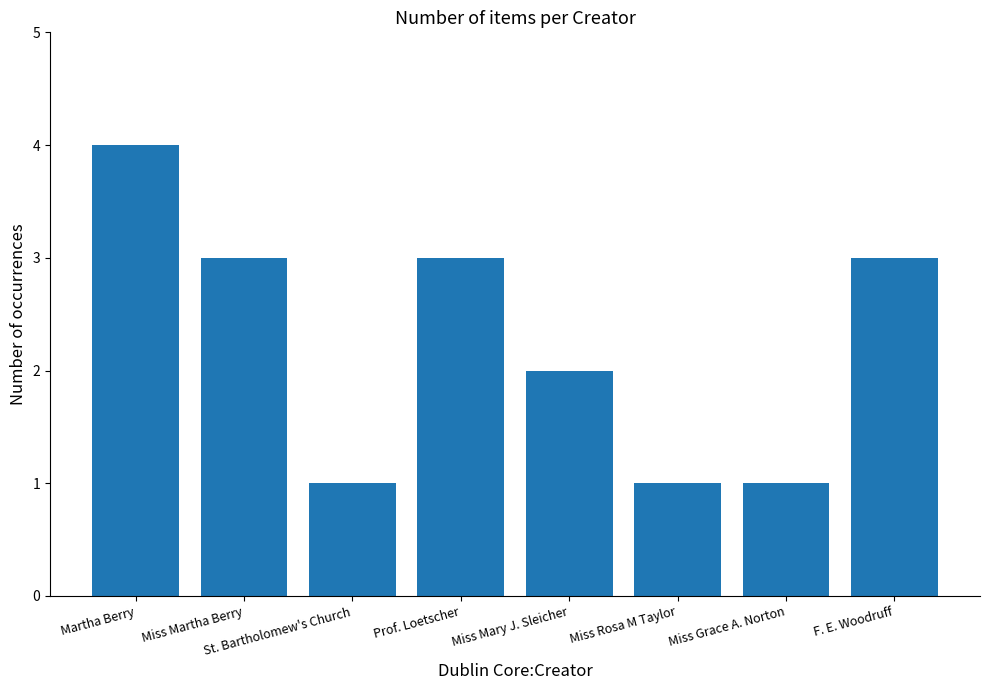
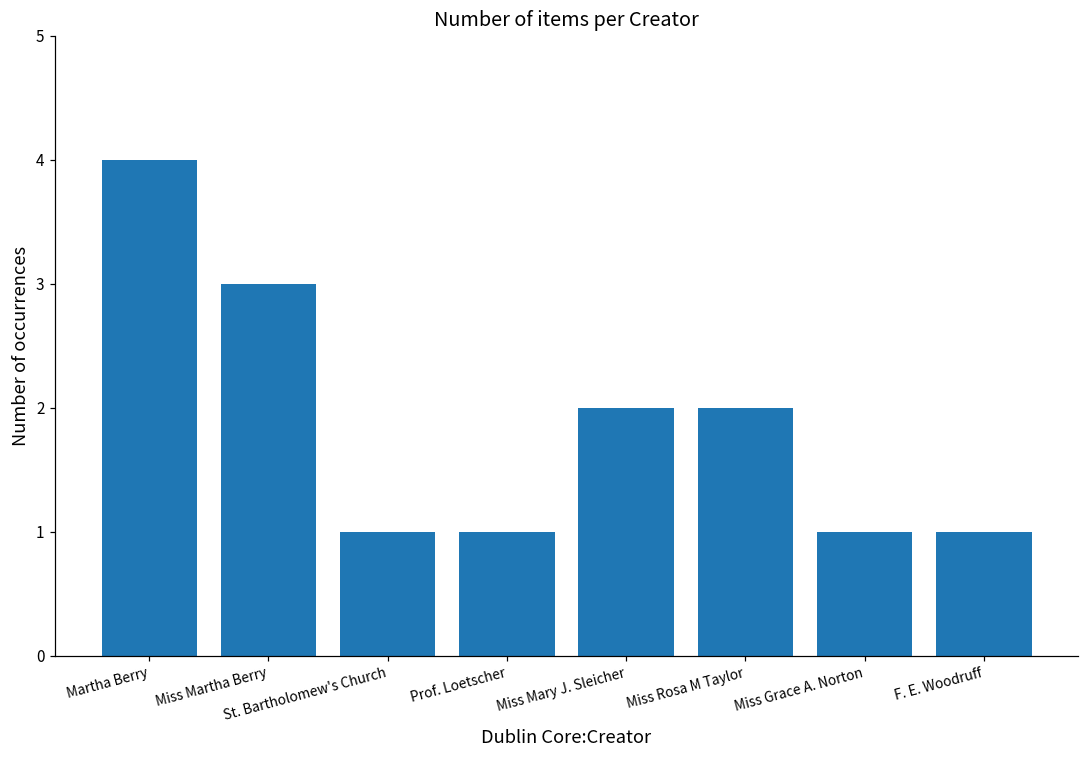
Prof. Loetscher: 3 -> 1
Miss Rosa M Taylor: 1 -> 2
F. E. Woodruff: 3 -> 1
